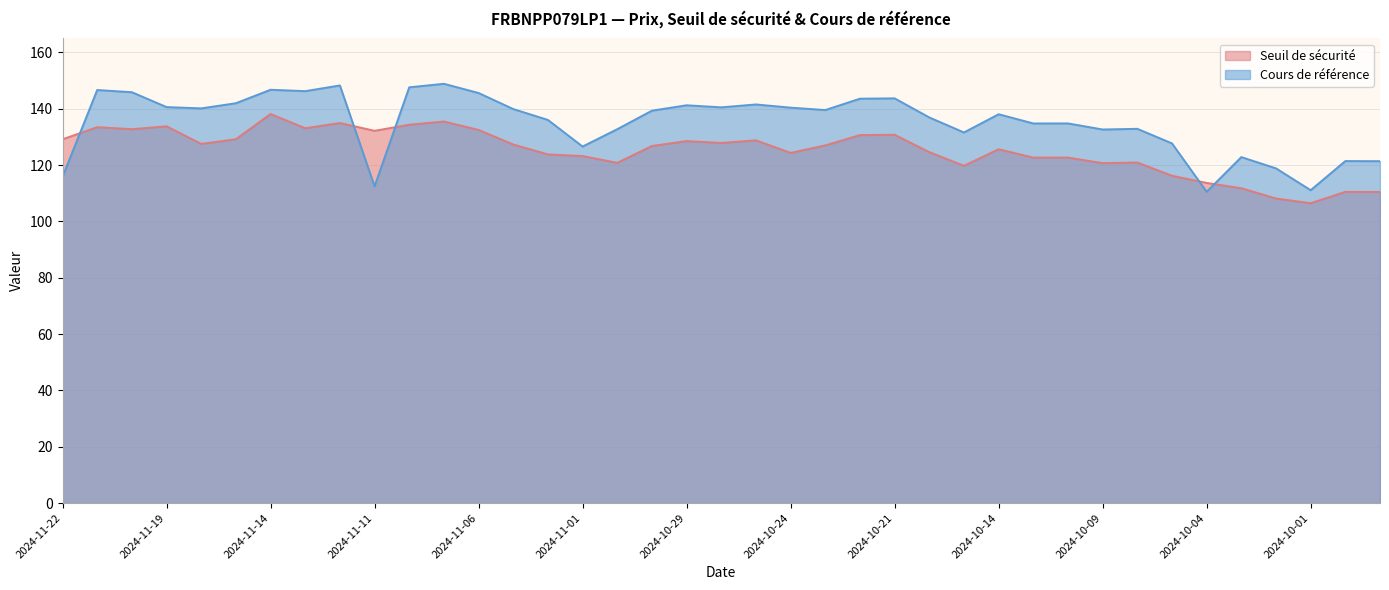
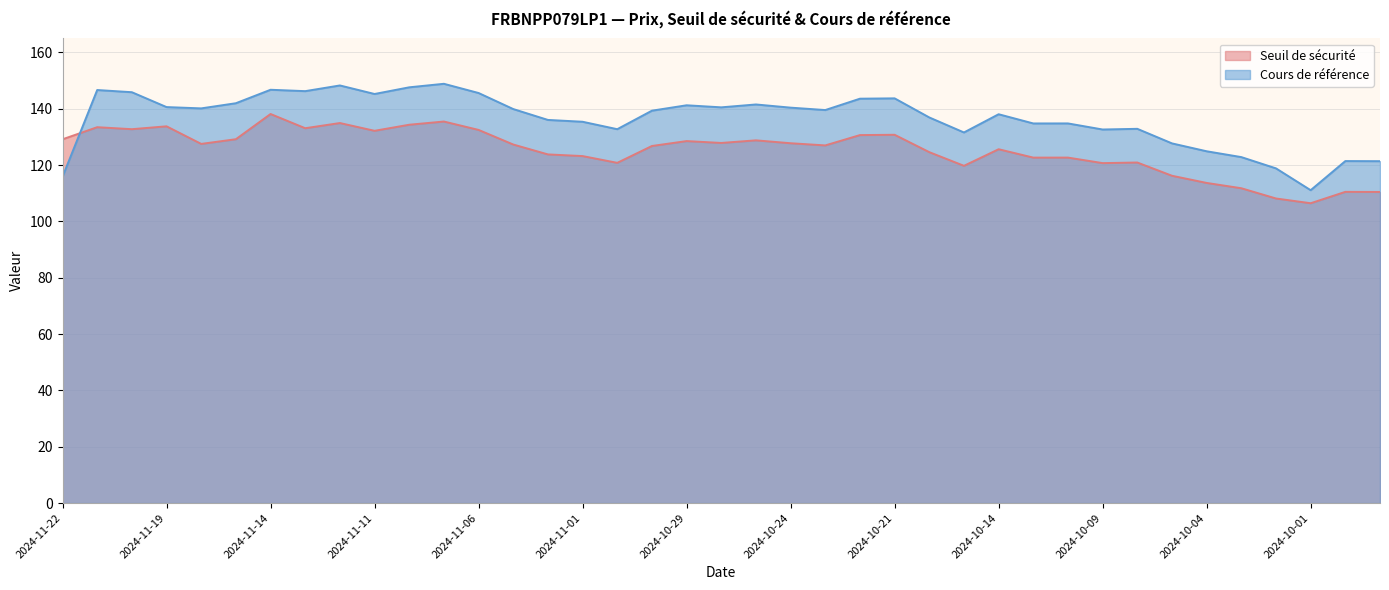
Cours de référence, 2024-11-11: 112 -> 145
Cours de référence, 2024-11-01: 127 -> 135
Seuil de sécurité, 2024-10-24: 124 -> 128
Cours de référence, 2024-10-04: 111 -> 125
